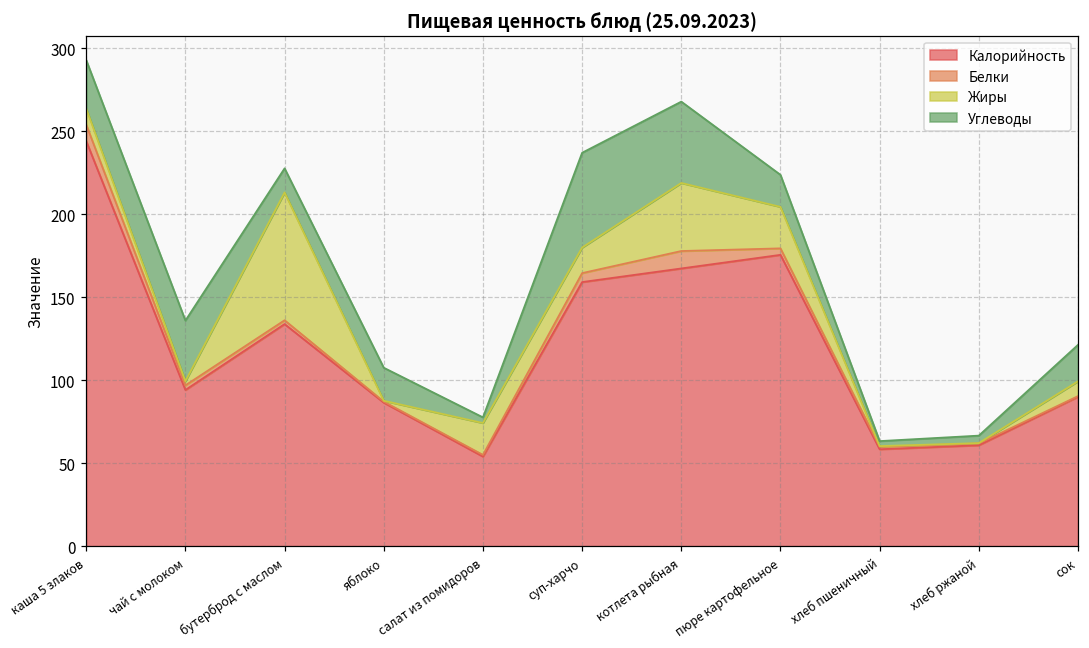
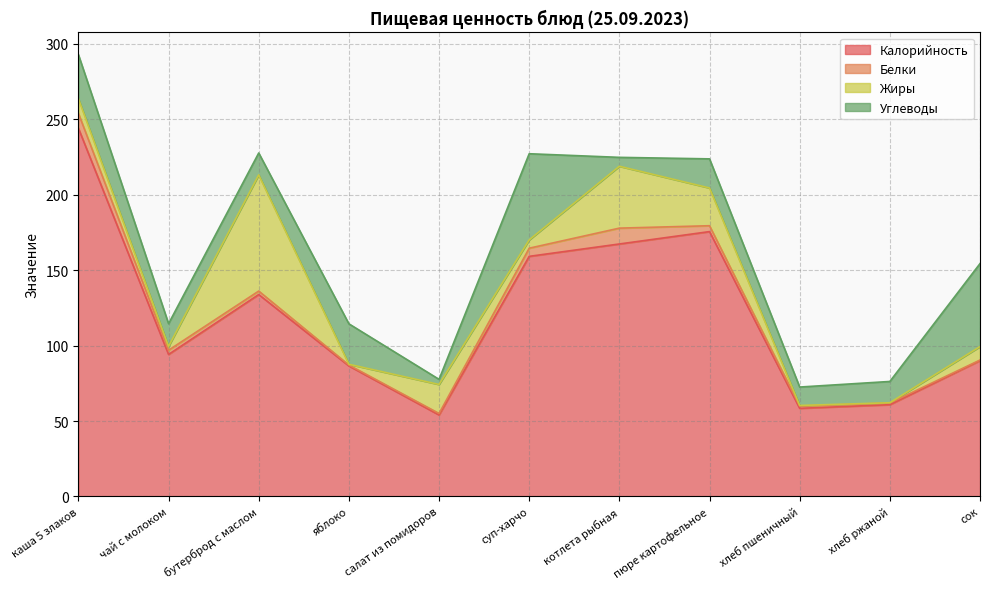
Углеводы, чай с молоком: 36 -> 15
Углеводы, яблоко: 20 -> 27
Жиры, суп-харчо: 15 -> 6
Углеводы, котлета рыбная: 49 -> 6
Углеводы, хлеб пшеничный: 3 -> 12
Углеводы, хлеб ржаной: 4 -> 14
Углеводы, сок: 22 -> 55
